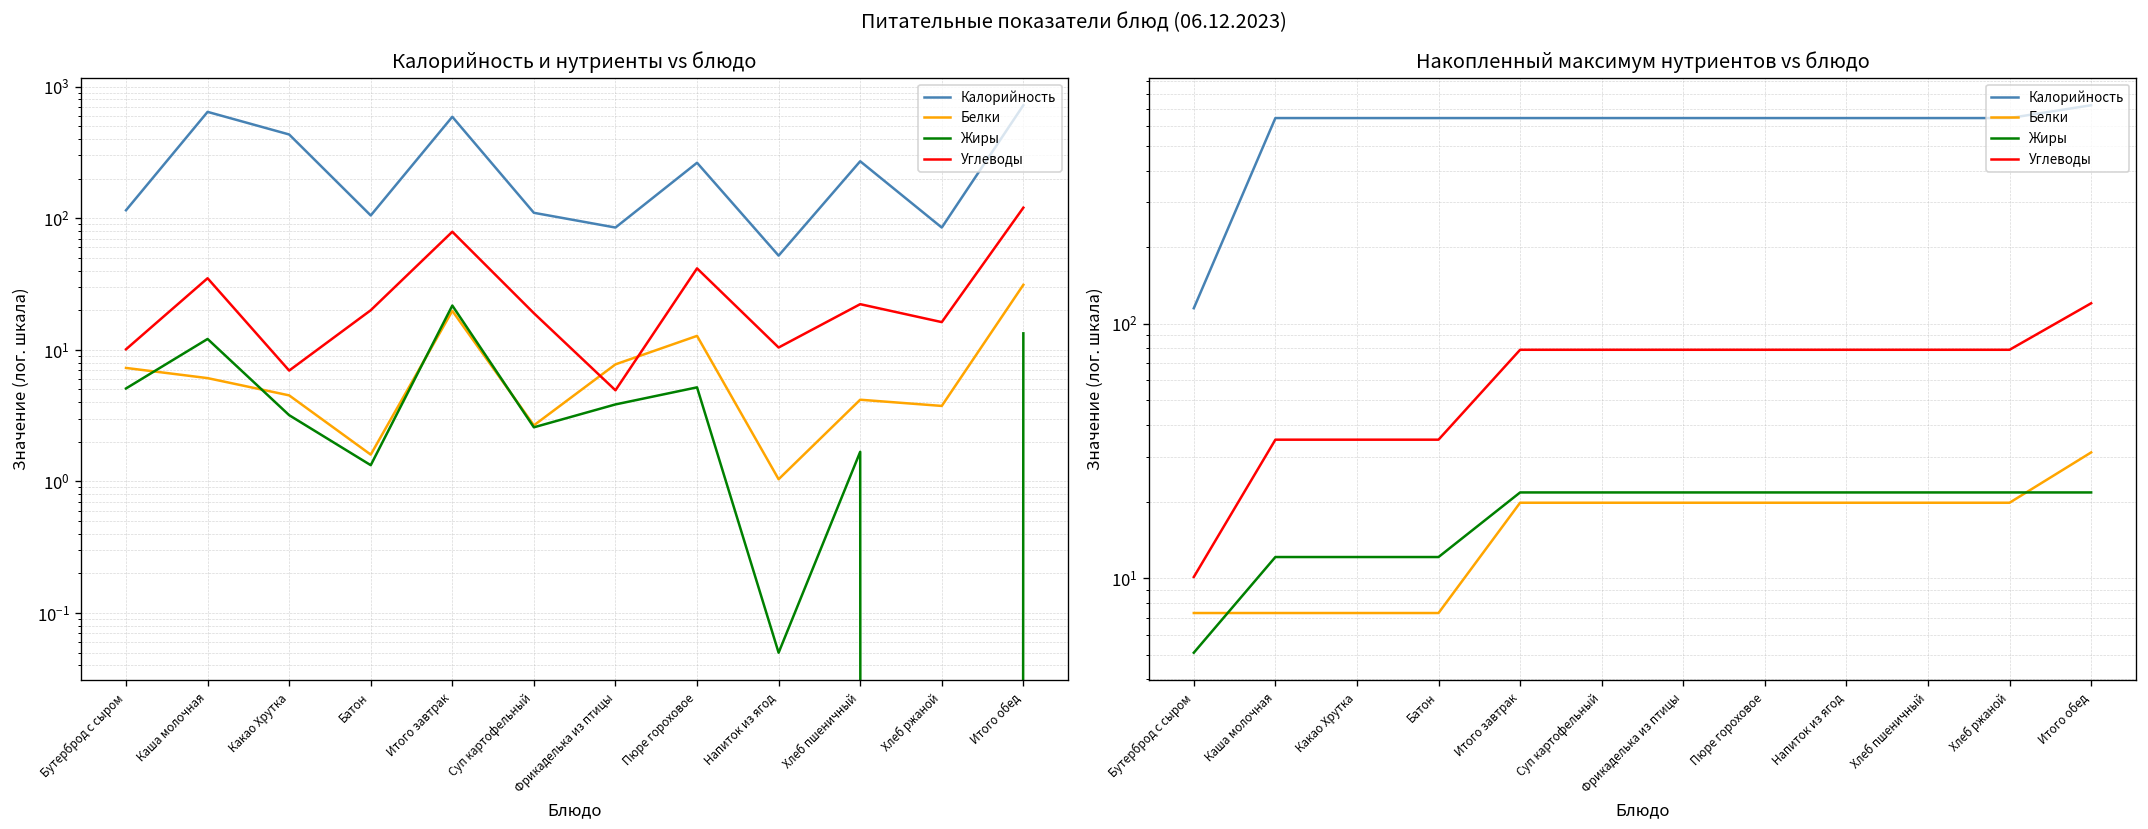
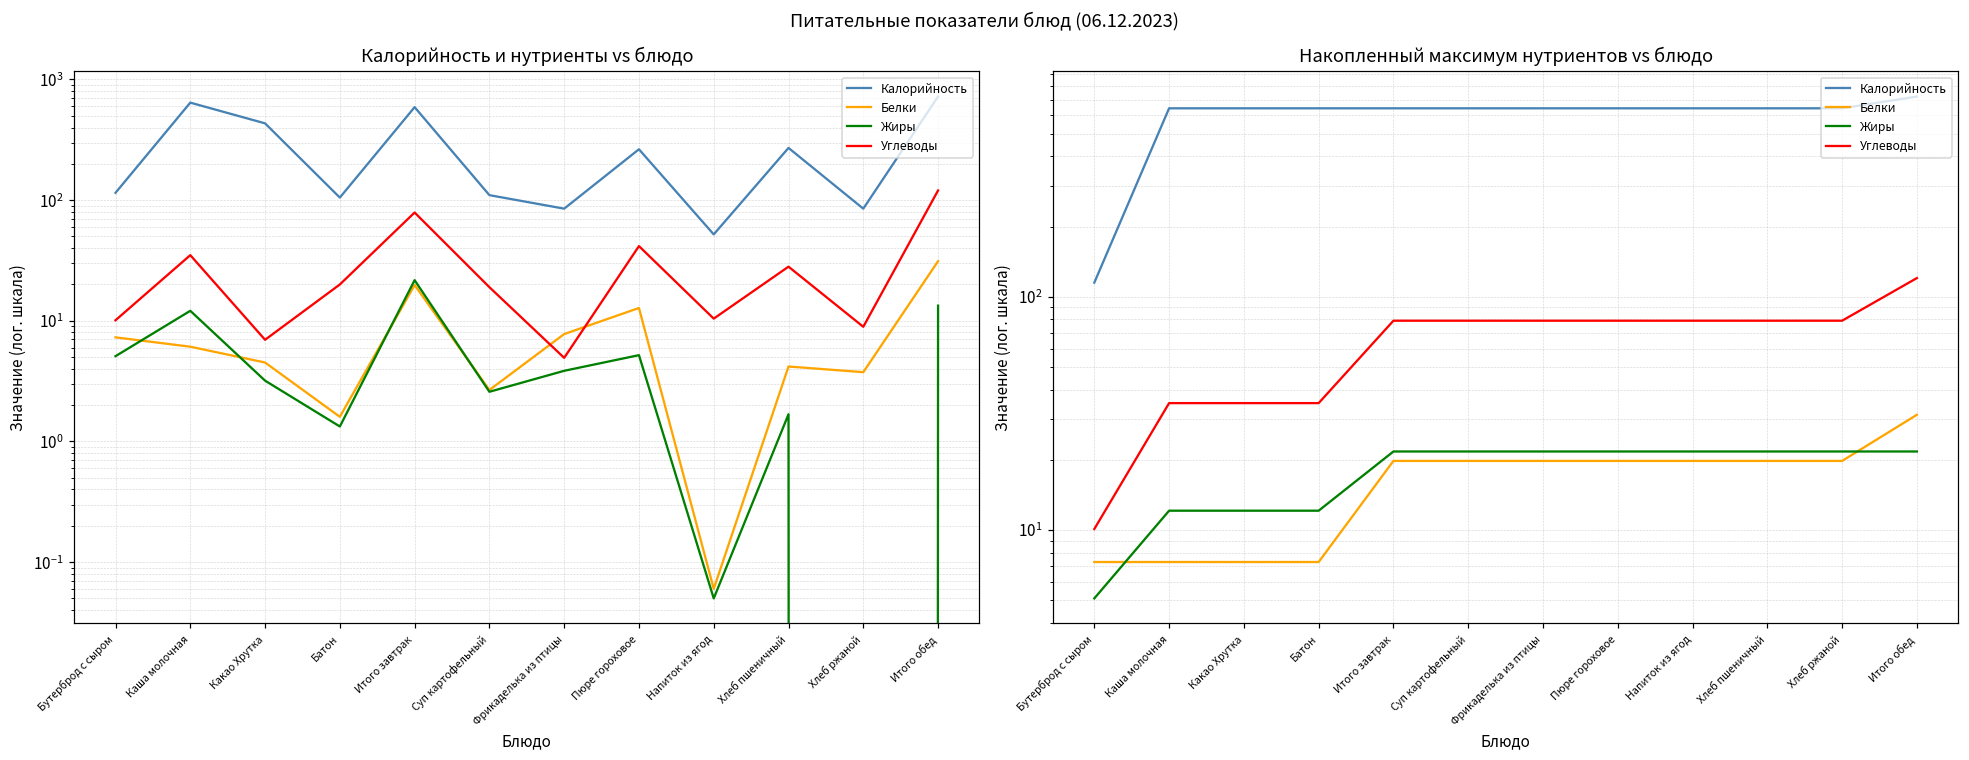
Калорийность и нутриенты vs блюдо, Белки, Напиток из ягод: 1.0 -> 0.06
Калорийность и нутриенты vs блюдо, Углеводы, Хлеб пшеничный: 22 -> 28
Калорийность и нутриенты vs блюдо, Углеводы, Хлеб ржаной: 16 -> 9
